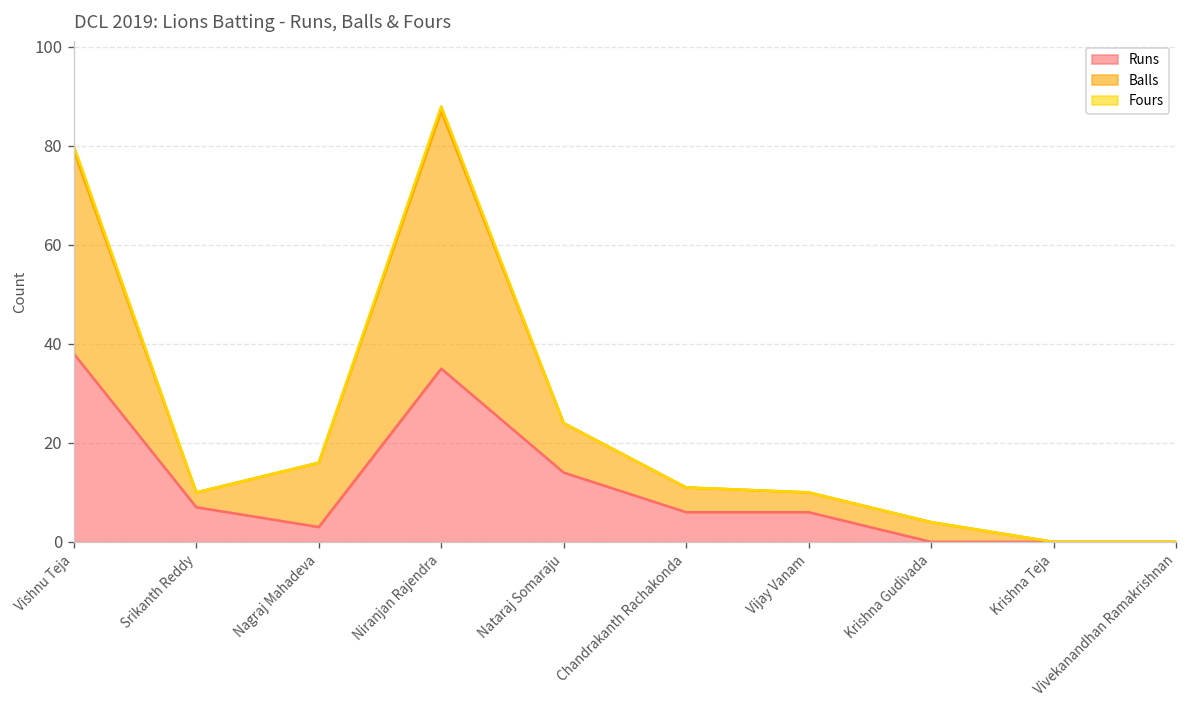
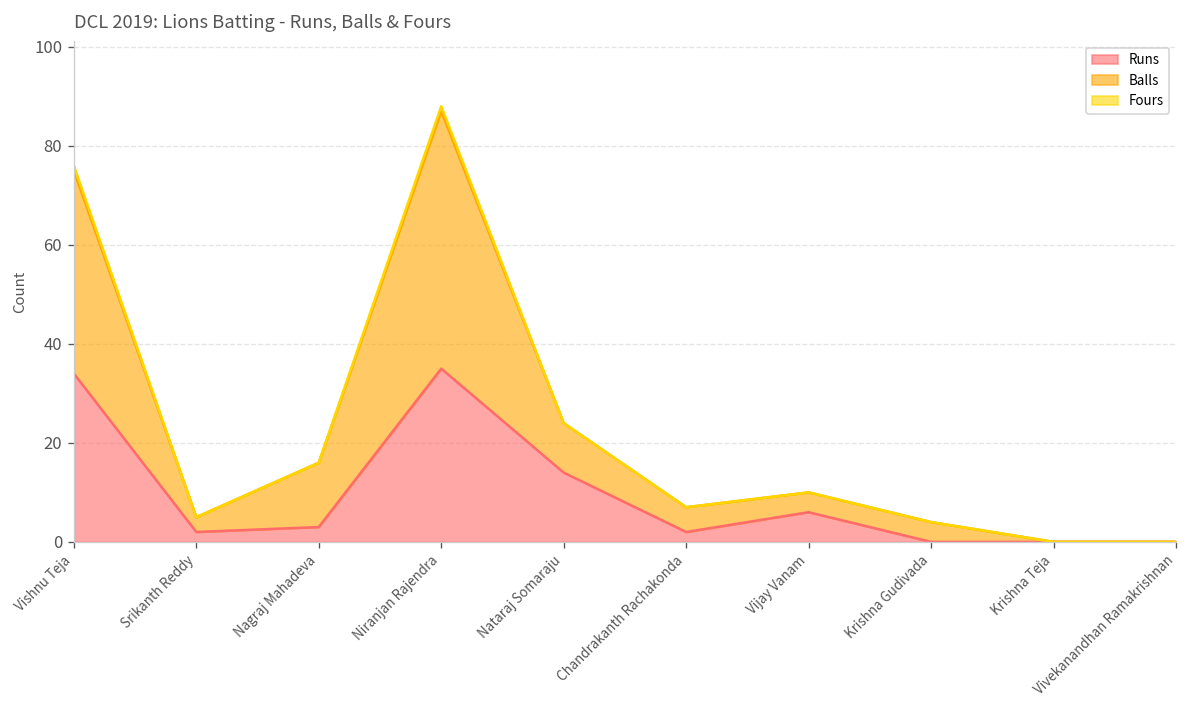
Runs, Vishnu Teja: 38 -> 34
Runs, Srikanth Reddy: 7 -> 2
Runs, Chandrakanth Rachakonda: 6 -> 2
